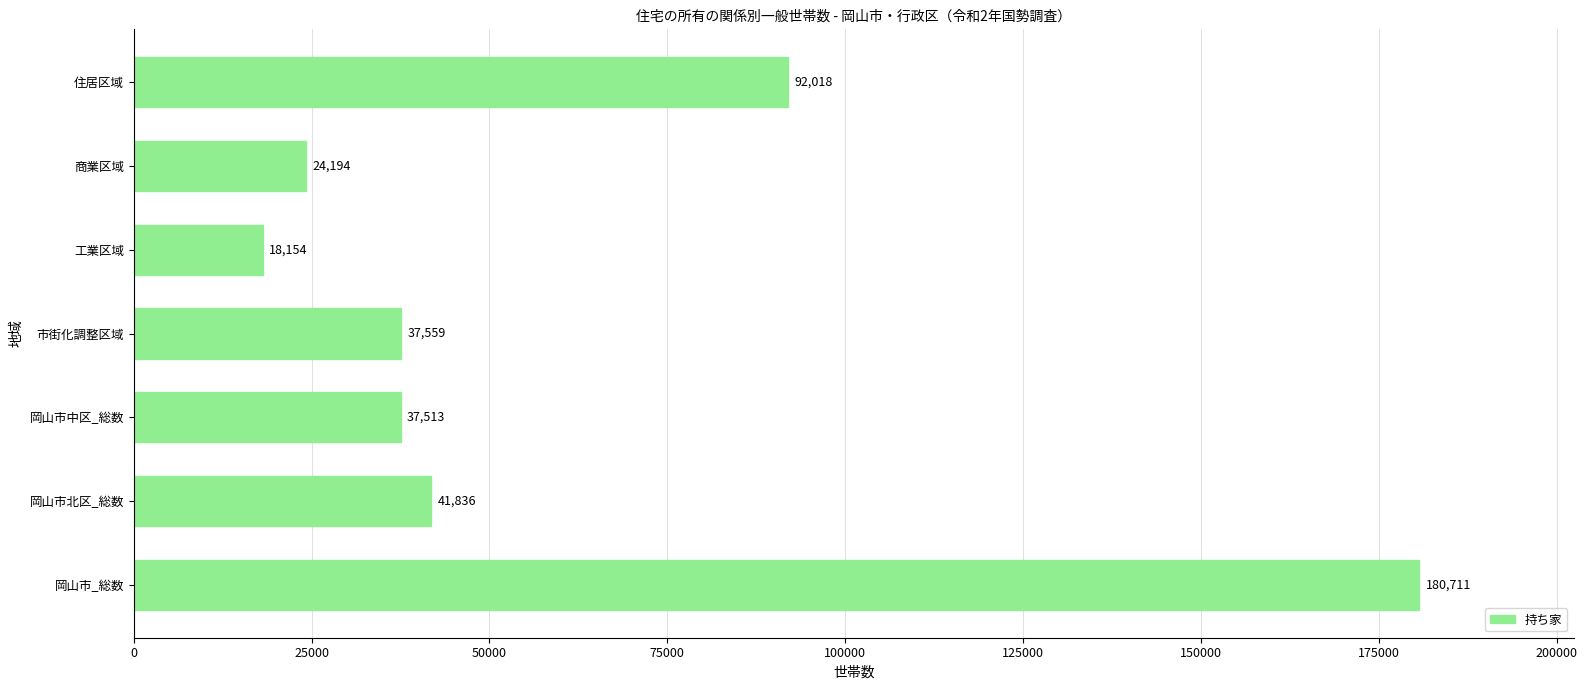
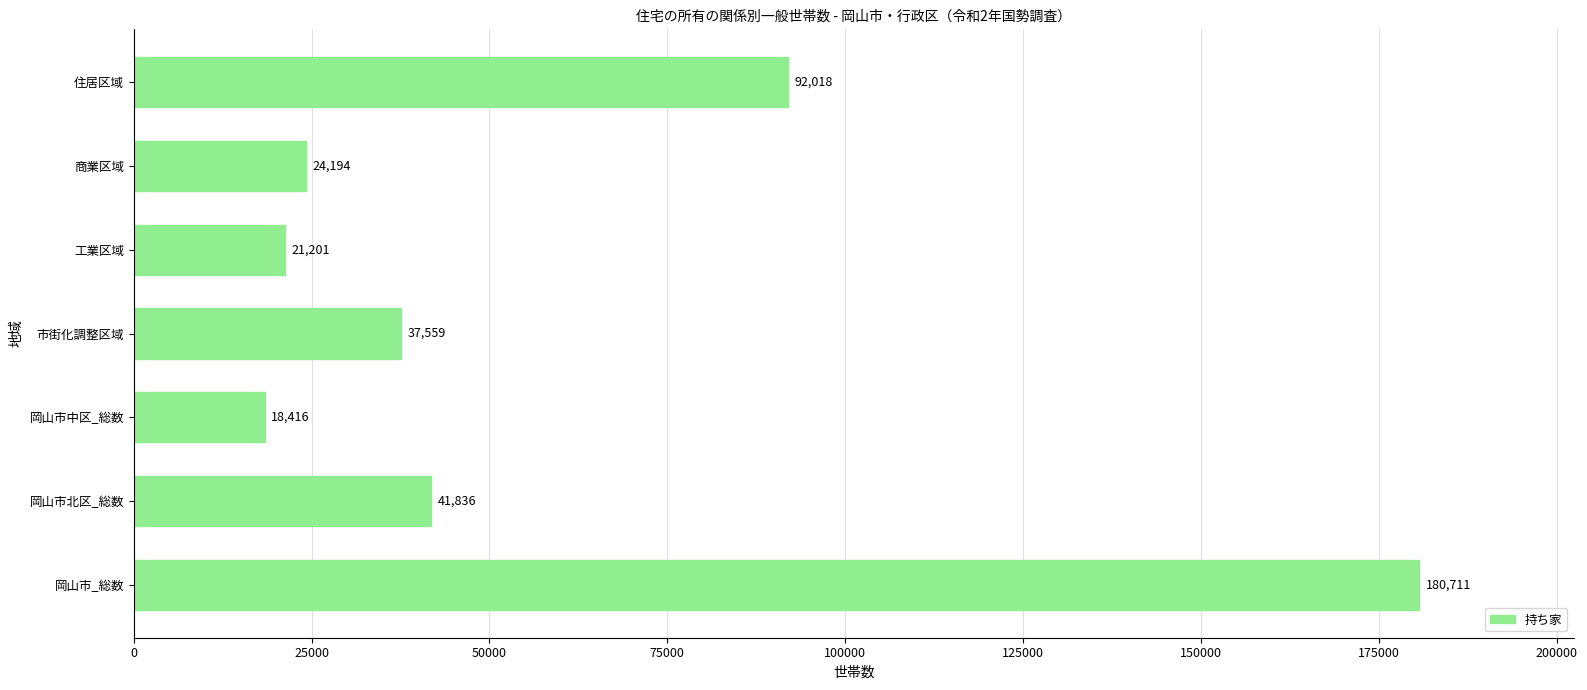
工業区域: 18,154 -> 21,201
岡山市中区_総数: 37,513 -> 18,416
